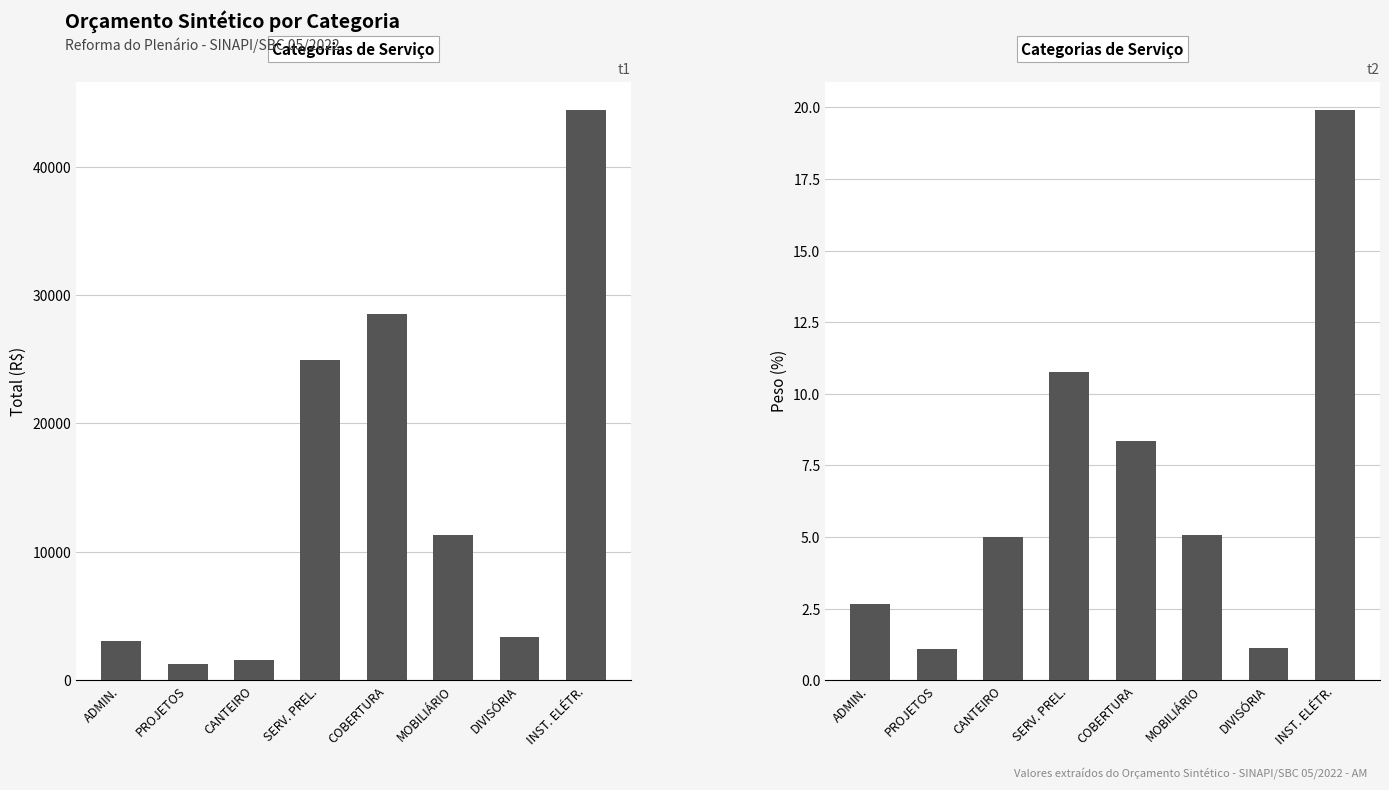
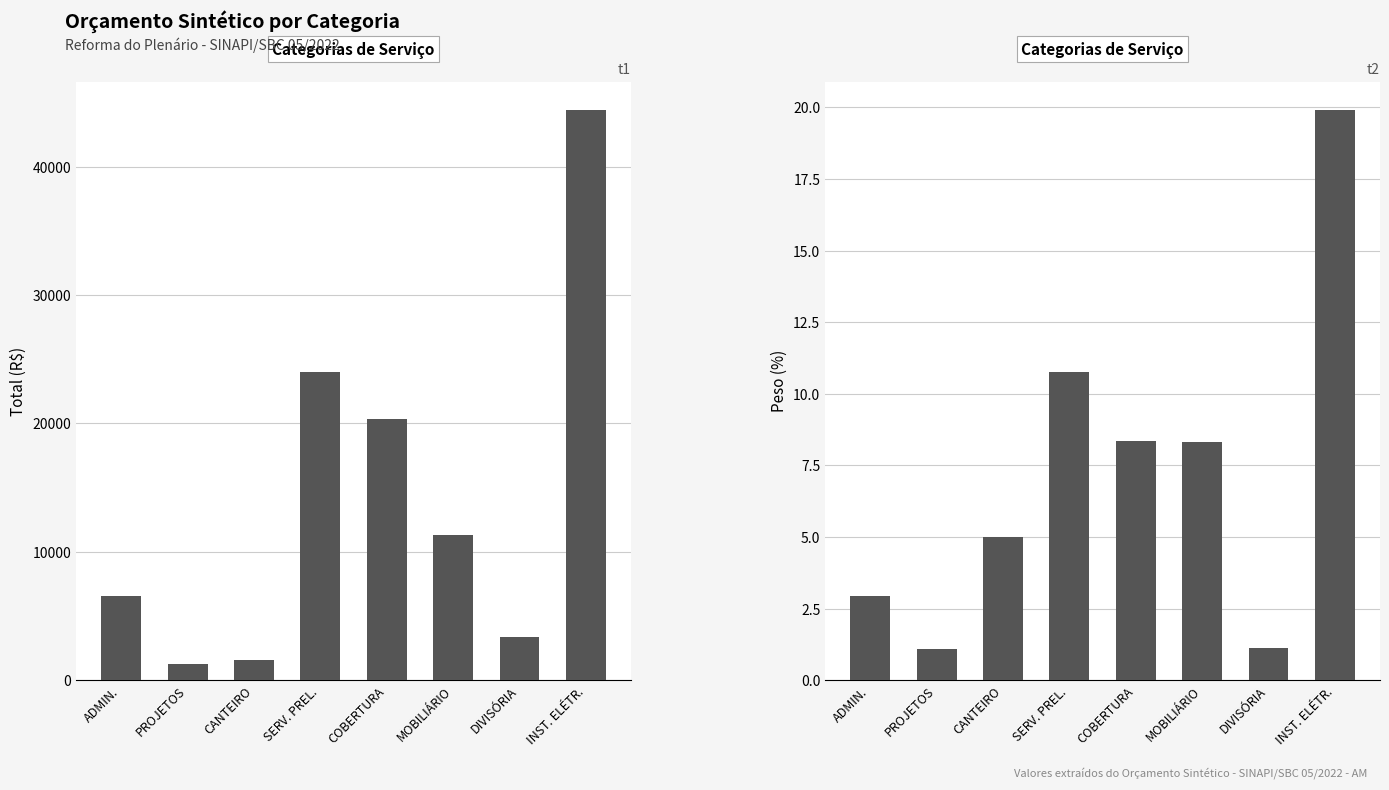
t1, ADMIN.: 3000 -> 6500
t1, SERV. PREL.: 24900 -> 24000
t1, COBERTURA: 28500 -> 20400
t2, ADMIN.: 2.6 -> 2.9
t2, MOBILIÁRIO: 5.1 -> 8.3
